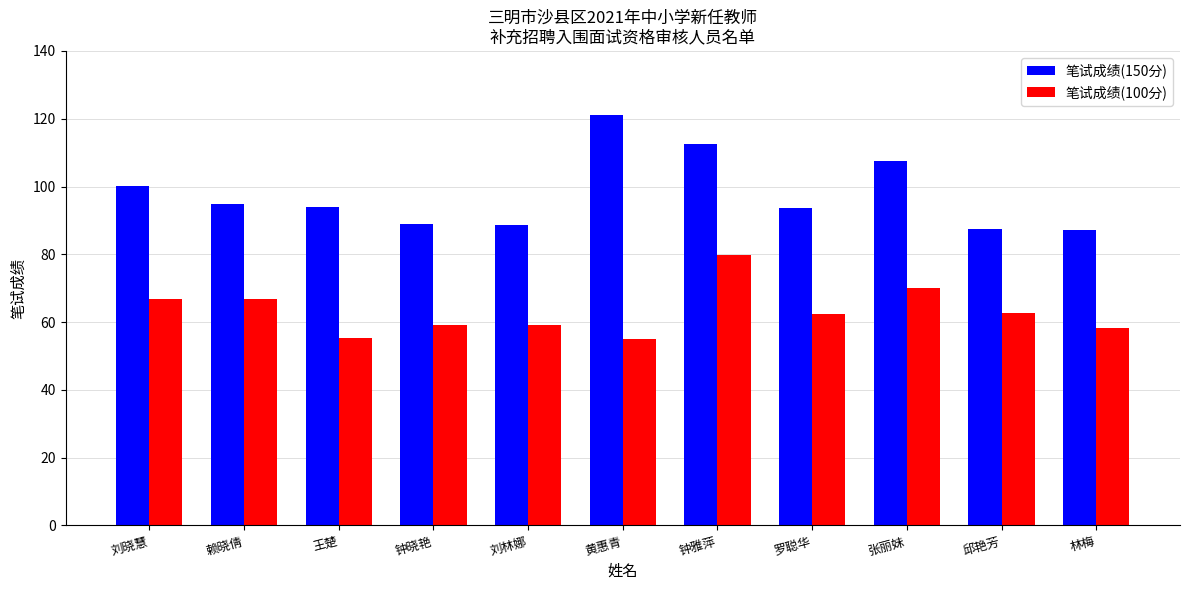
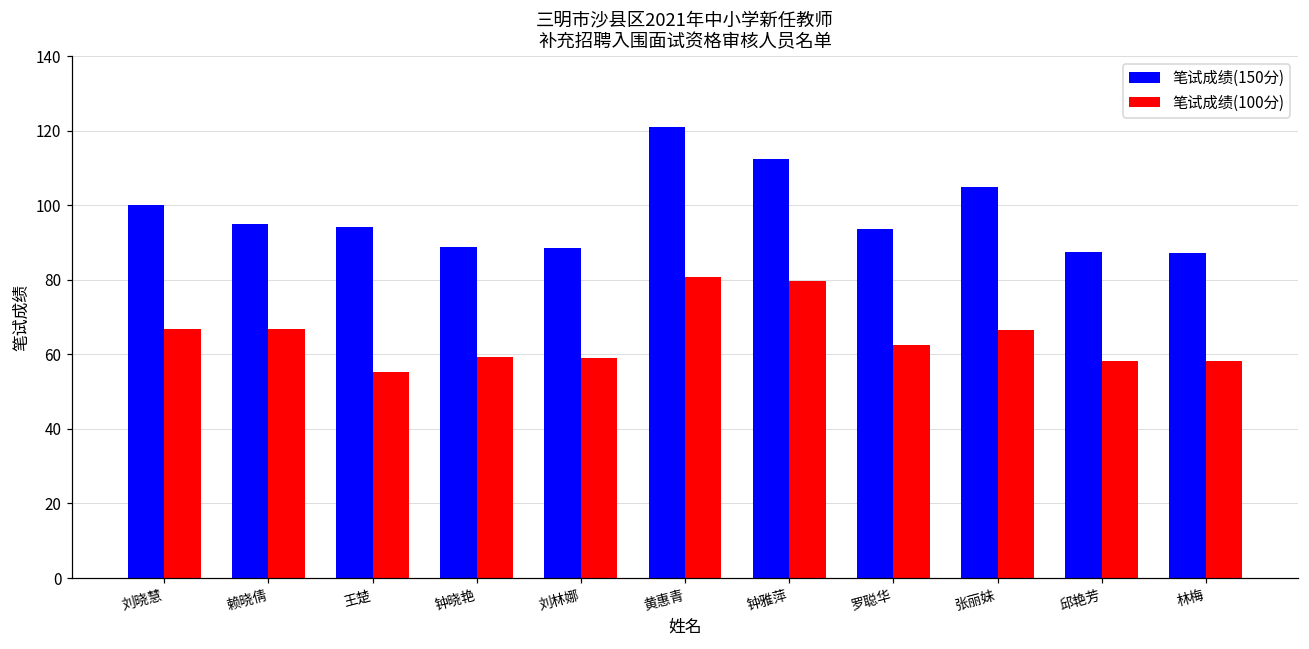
笔试成绩(100分), 黄惠青: 55 -> 81
笔试成绩(150分), 张丽妹: 107 -> 105
笔试成绩(100分), 张丽妹: 70 -> 67
笔试成绩(100分), 邱艳芳: 63 -> 58
